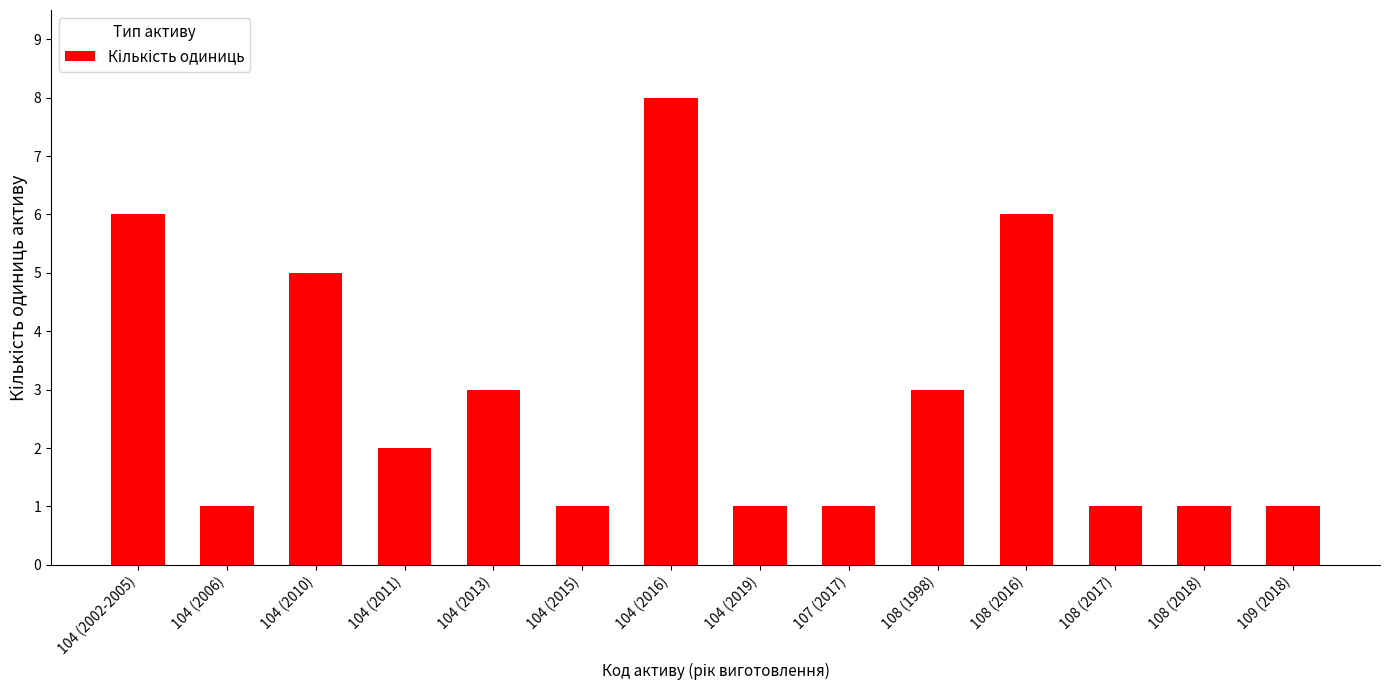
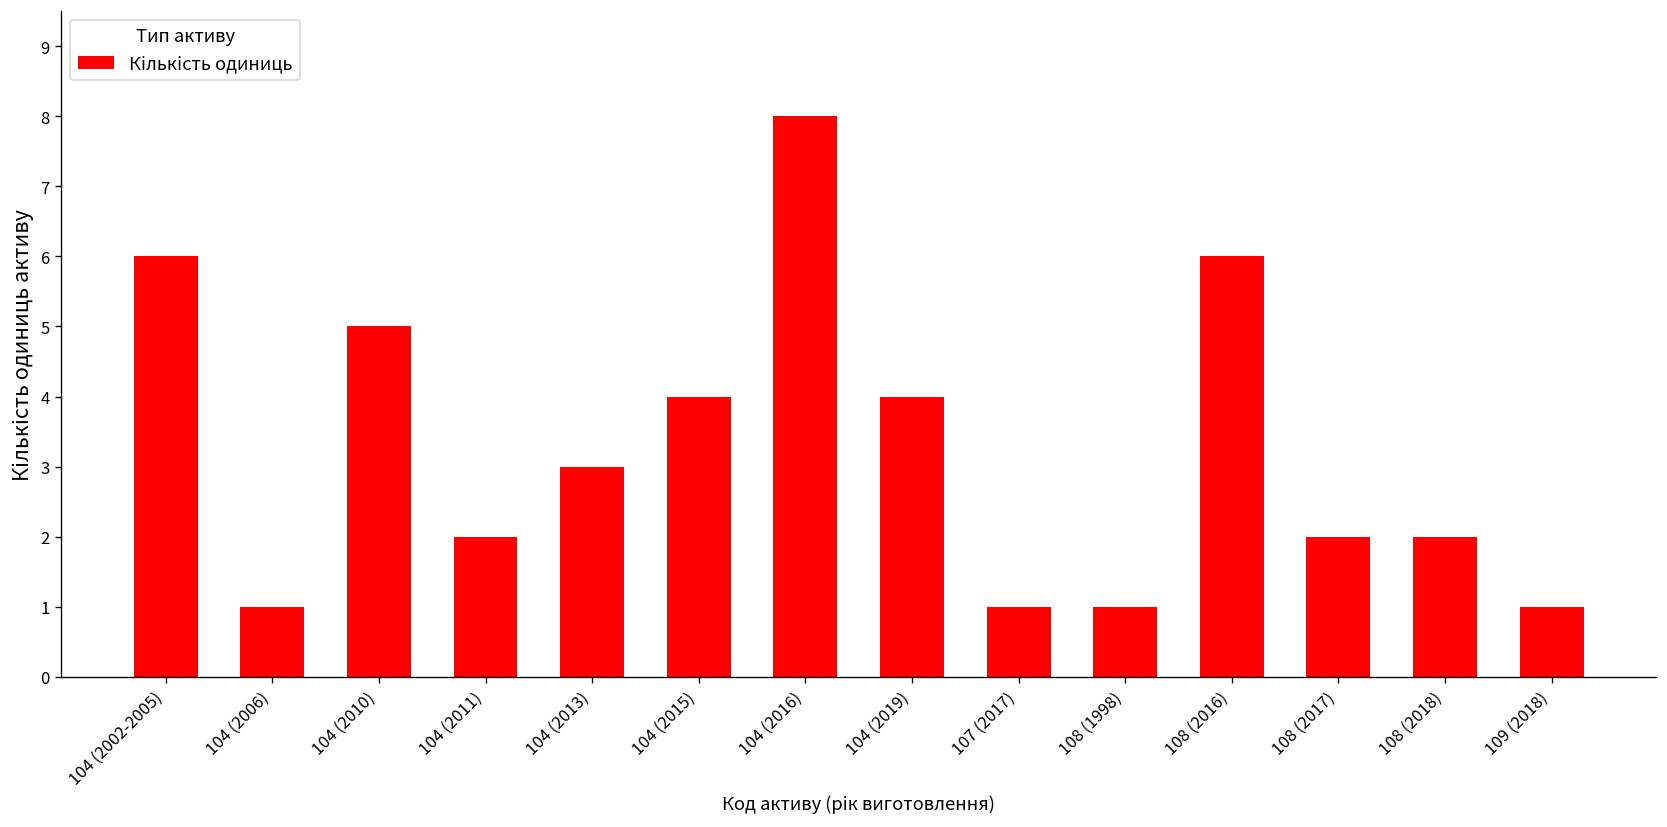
104 (2015): 1 -> 4
104 (2019): 1 -> 4
108 (1998): 3 -> 1
108 (2017): 1 -> 2
108 (2018): 1 -> 2
